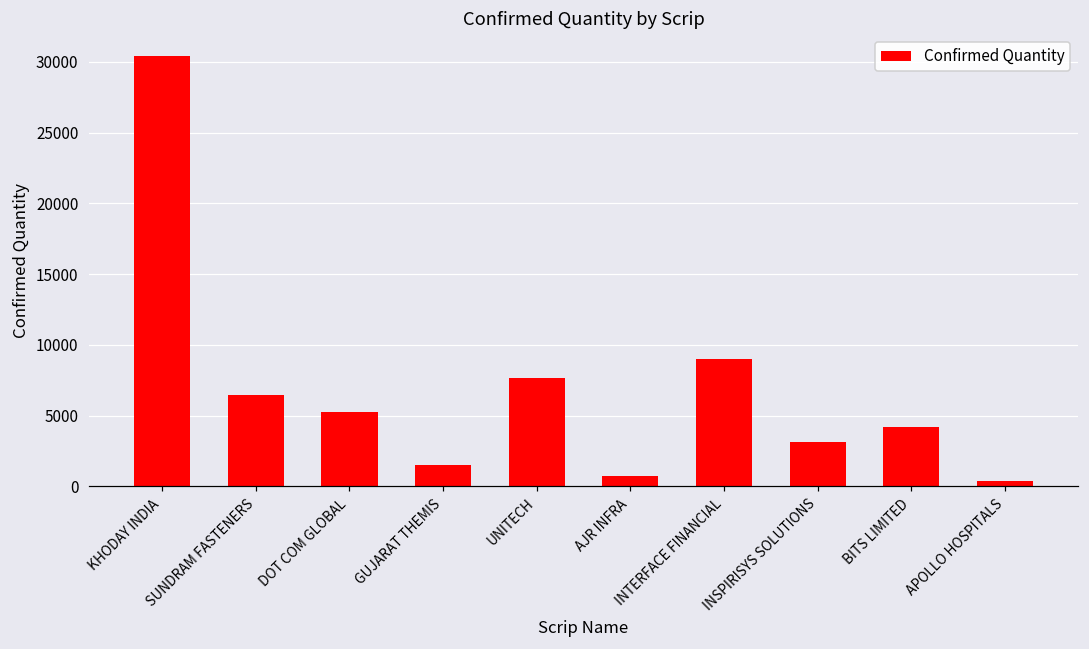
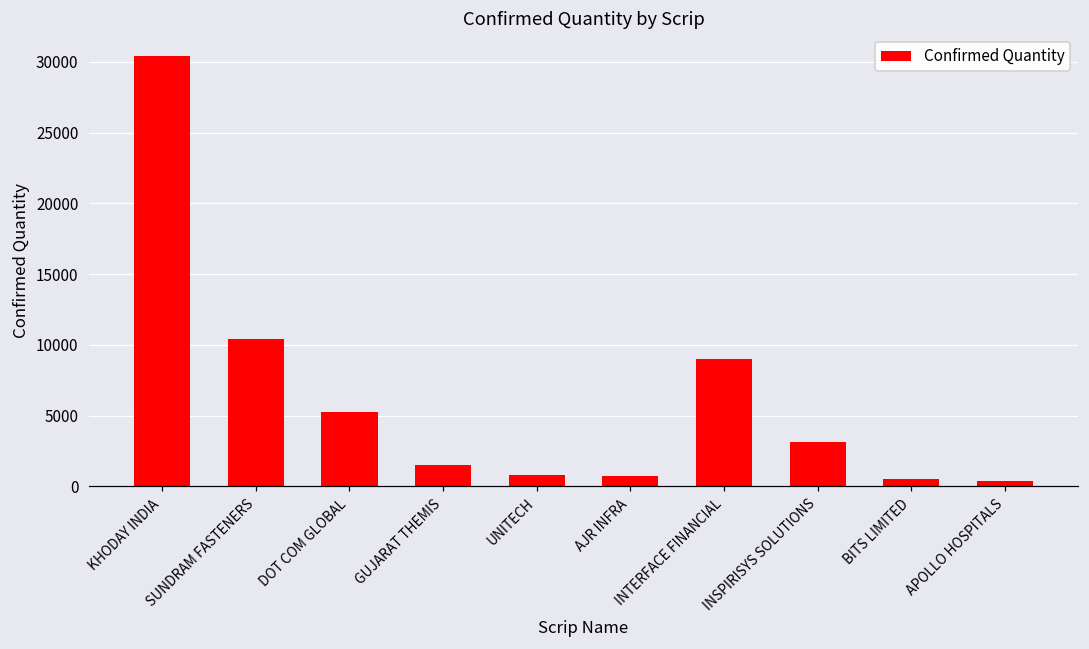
SUNDRAM FASTENERS: 6400 -> 10400
UNITECH: 7700 -> 800
BITS LIMITED: 4200 -> 500
